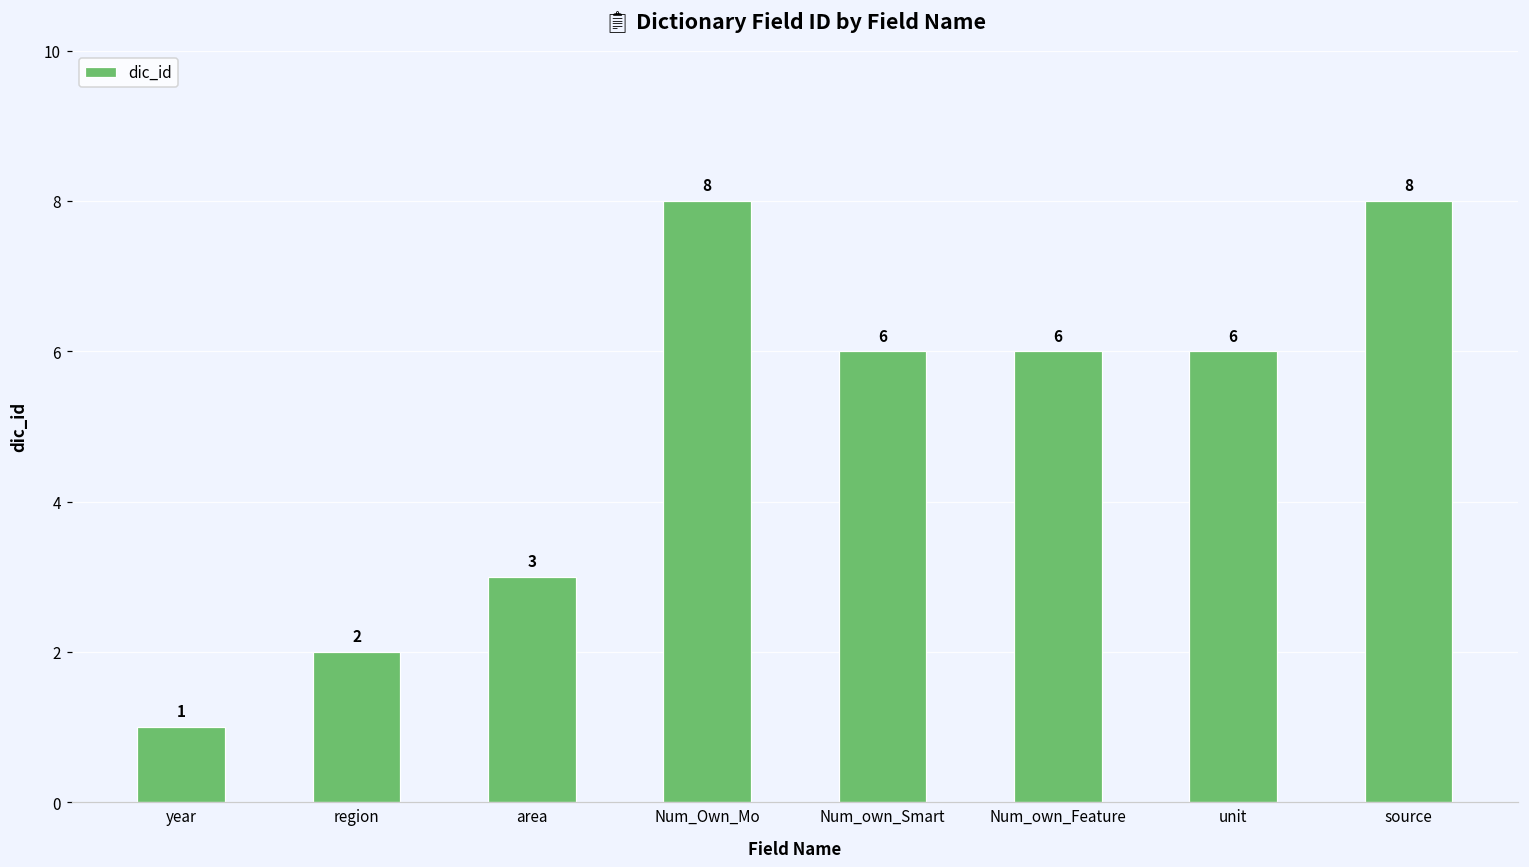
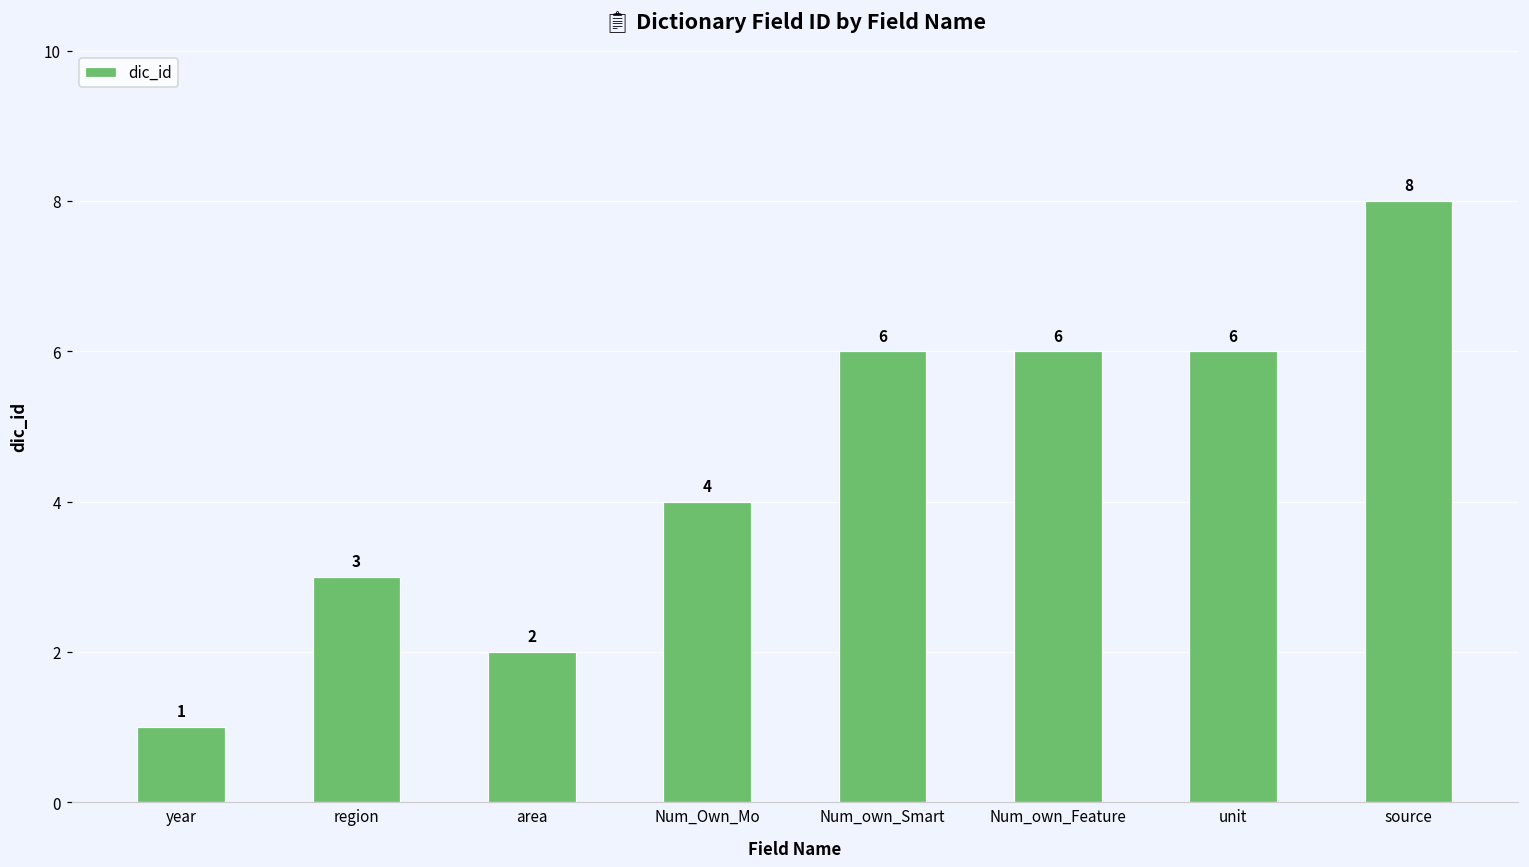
region: 2 -> 3
area: 3 -> 2
Num_Own_Mo: 8 -> 4
